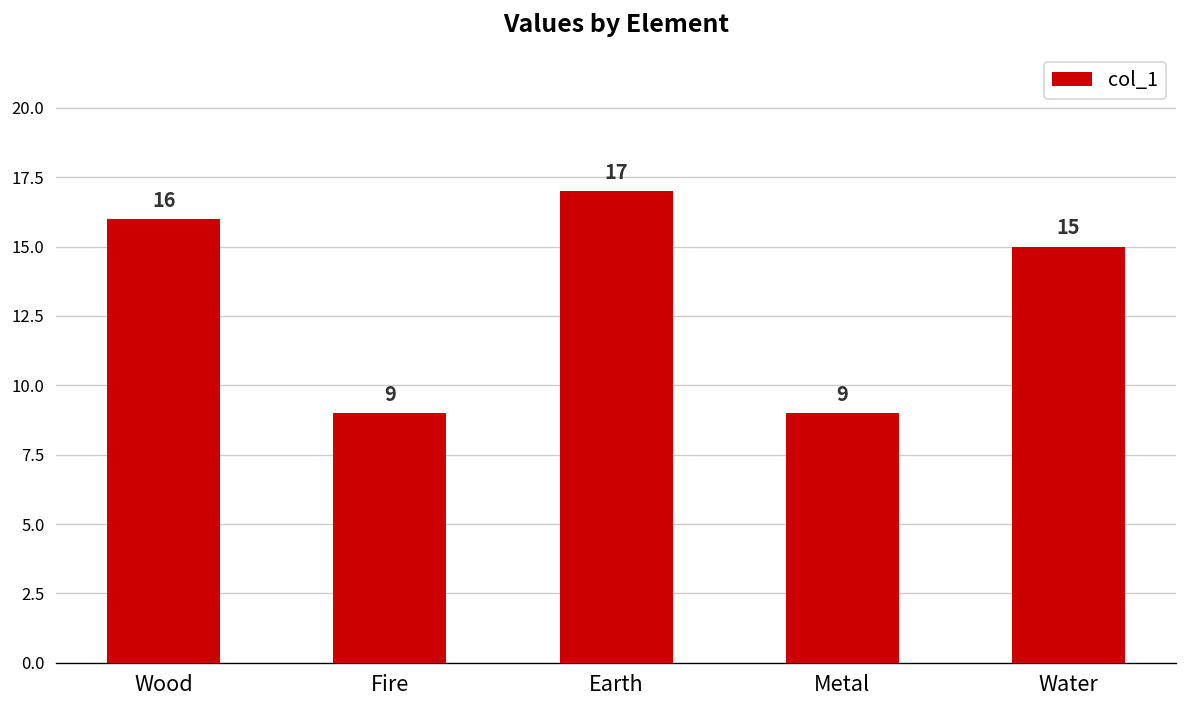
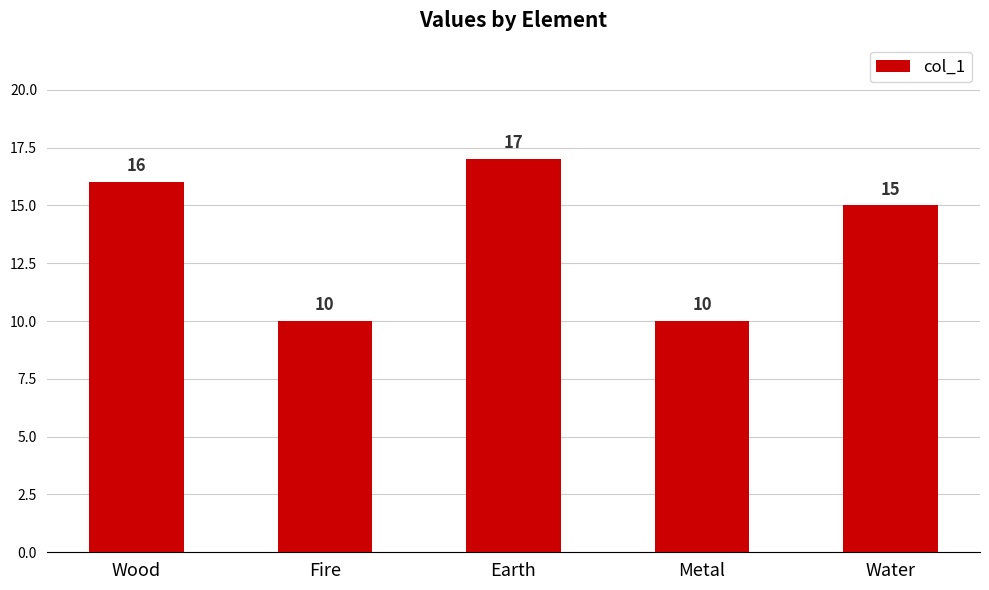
Fire: 9 -> 10
Metal: 9 -> 10
